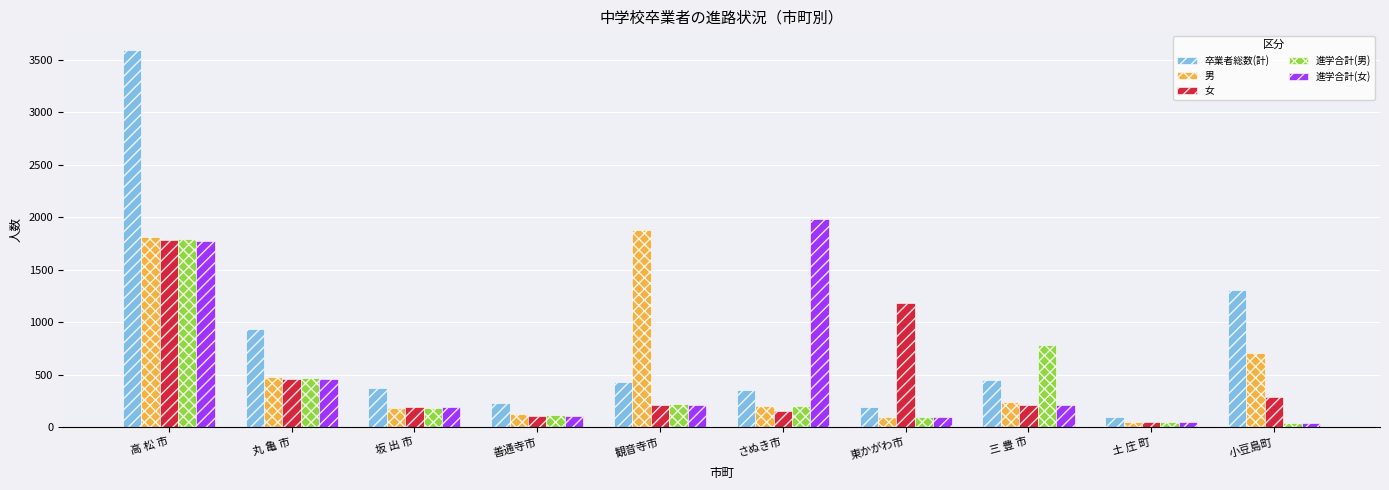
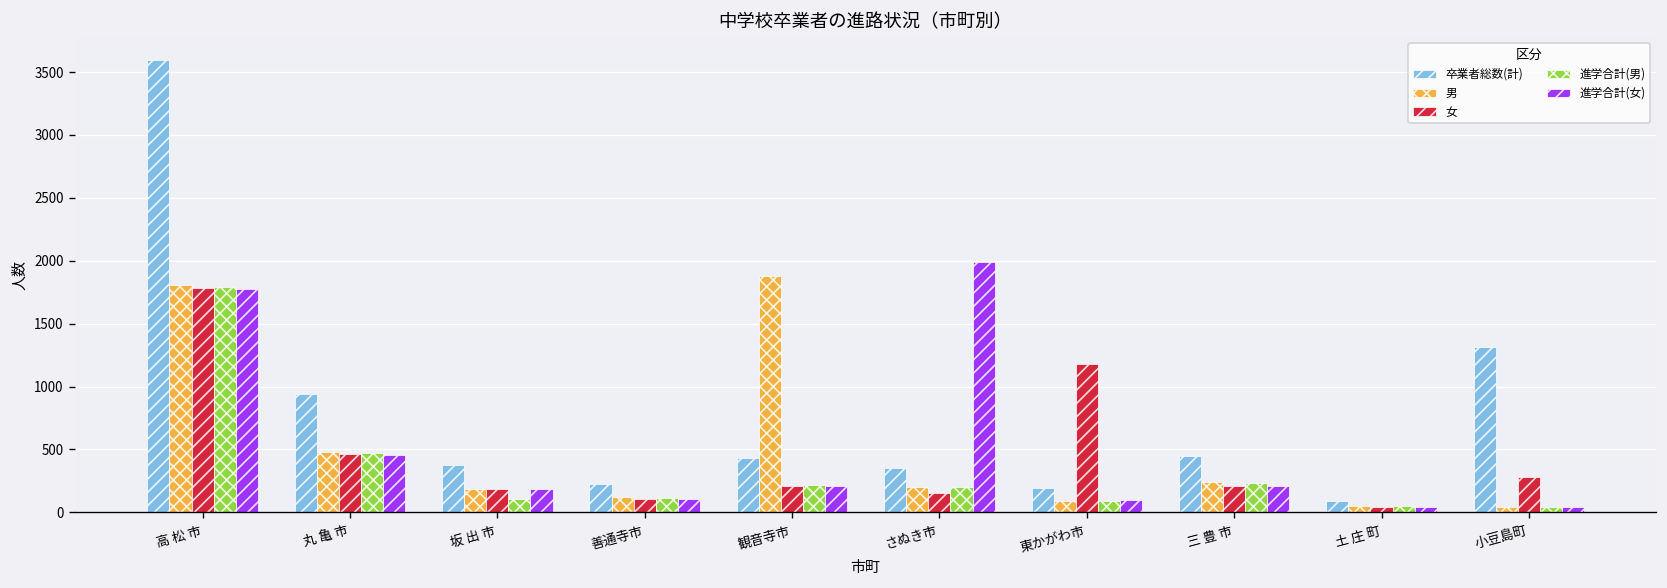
進学合計(男), 坂 出 市: 180 -> 100
進学合計(男), 三 豊 市: 780 -> 240
男, 小豆島町: 710 -> 40
